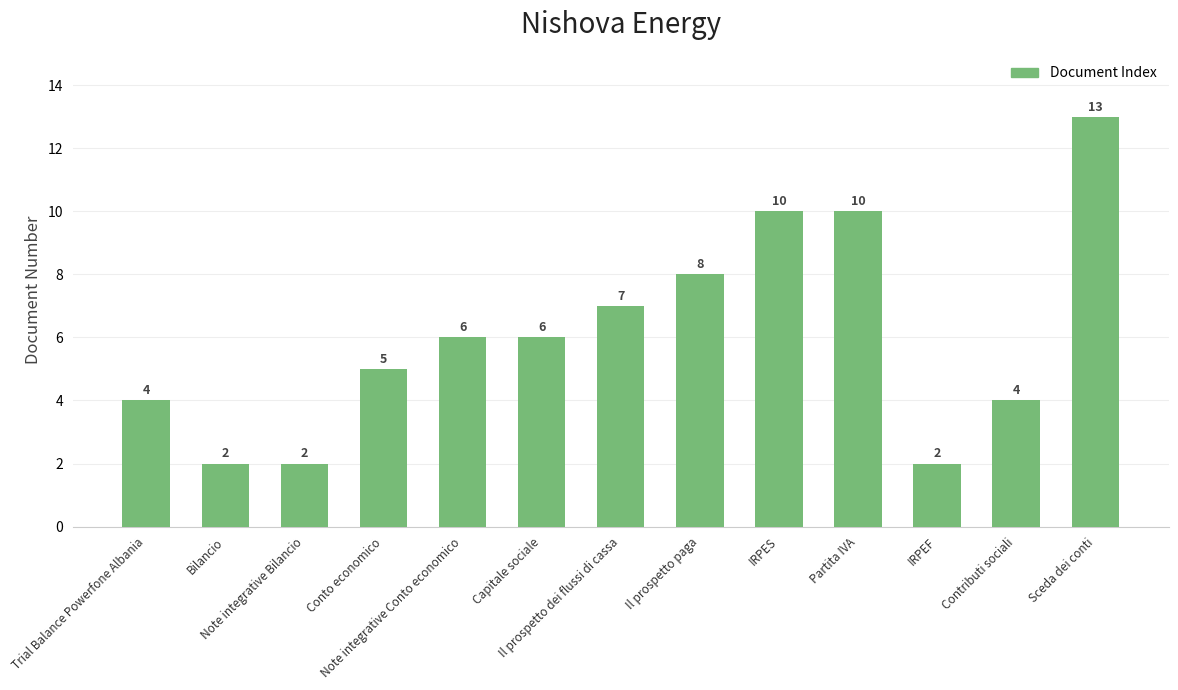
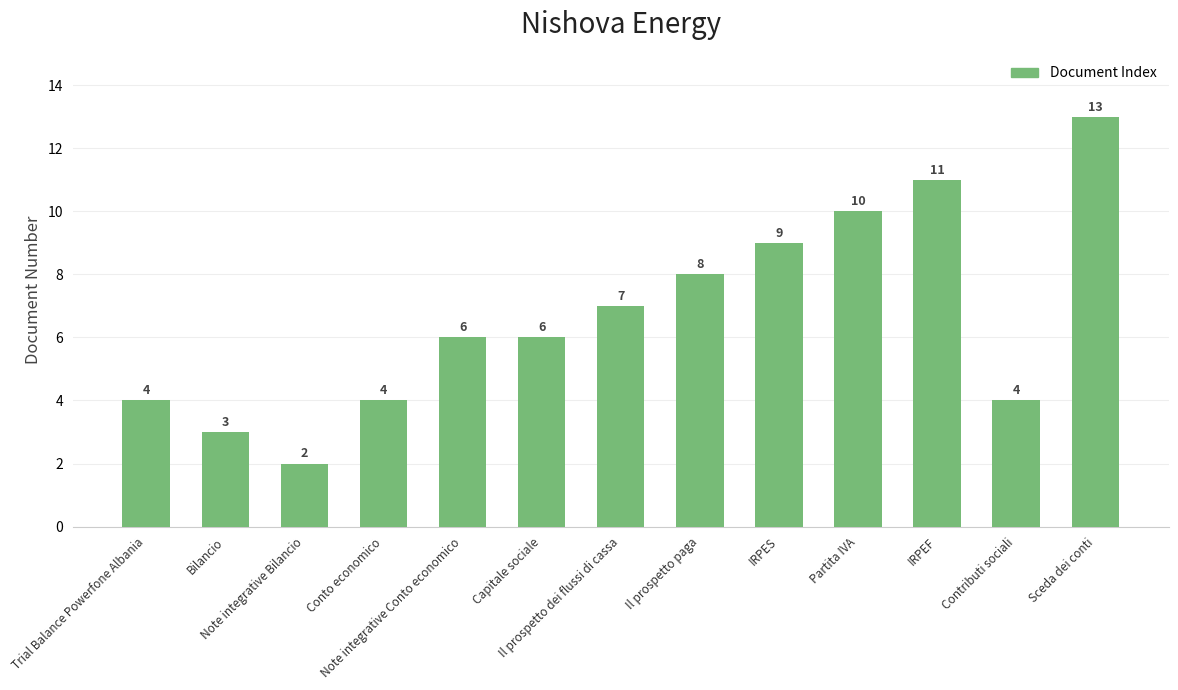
Bilancio: 2 -> 3
Conto economico: 5 -> 4
IRPES: 10 -> 9
IRPEF: 2 -> 11
